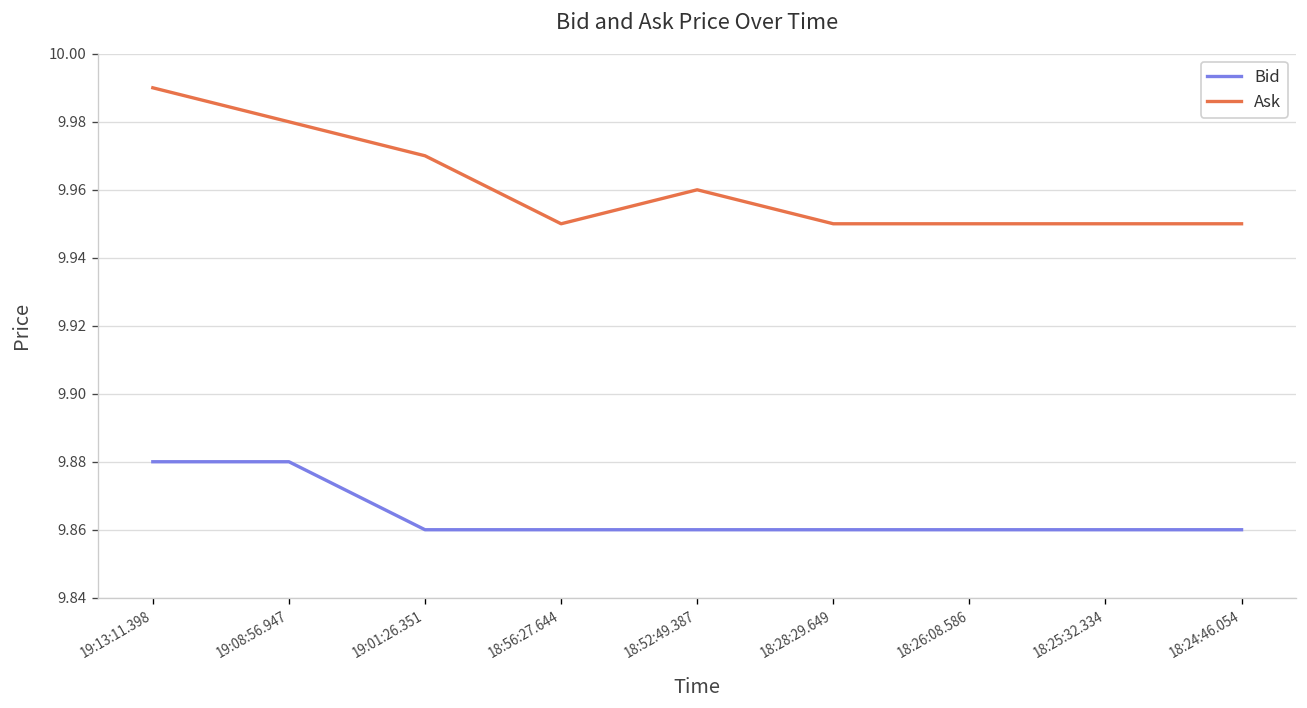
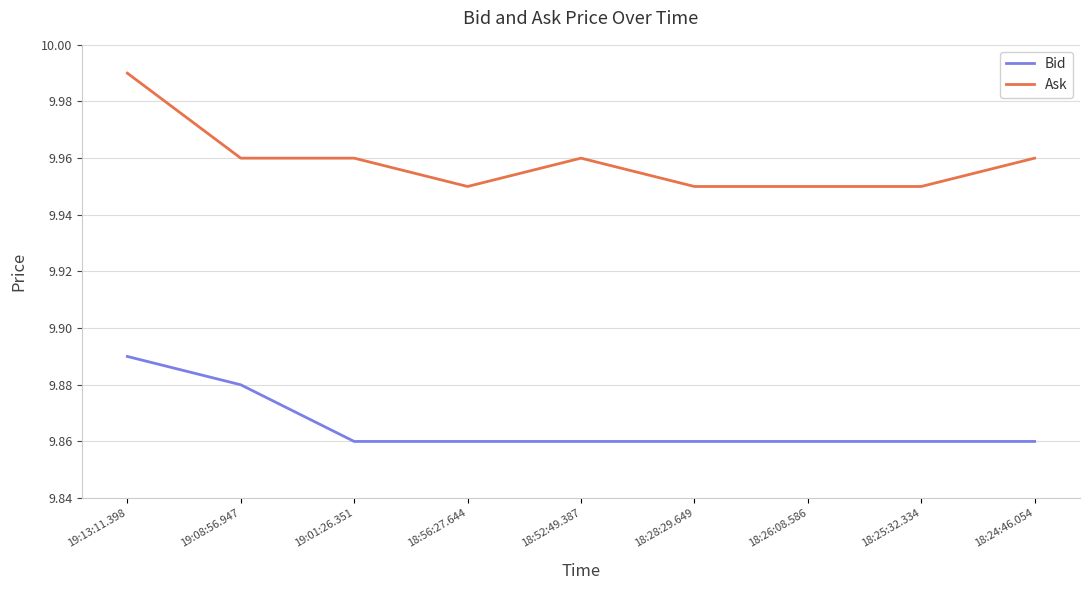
Bid, 19:13:11.398: 9.88 -> 9.89
Ask, 19:08:56.947: 9.98 -> 9.96
Ask, 19:01:26.351: 9.97 -> 9.96
Ask, 18:24:46.054: 9.95 -> 9.96
